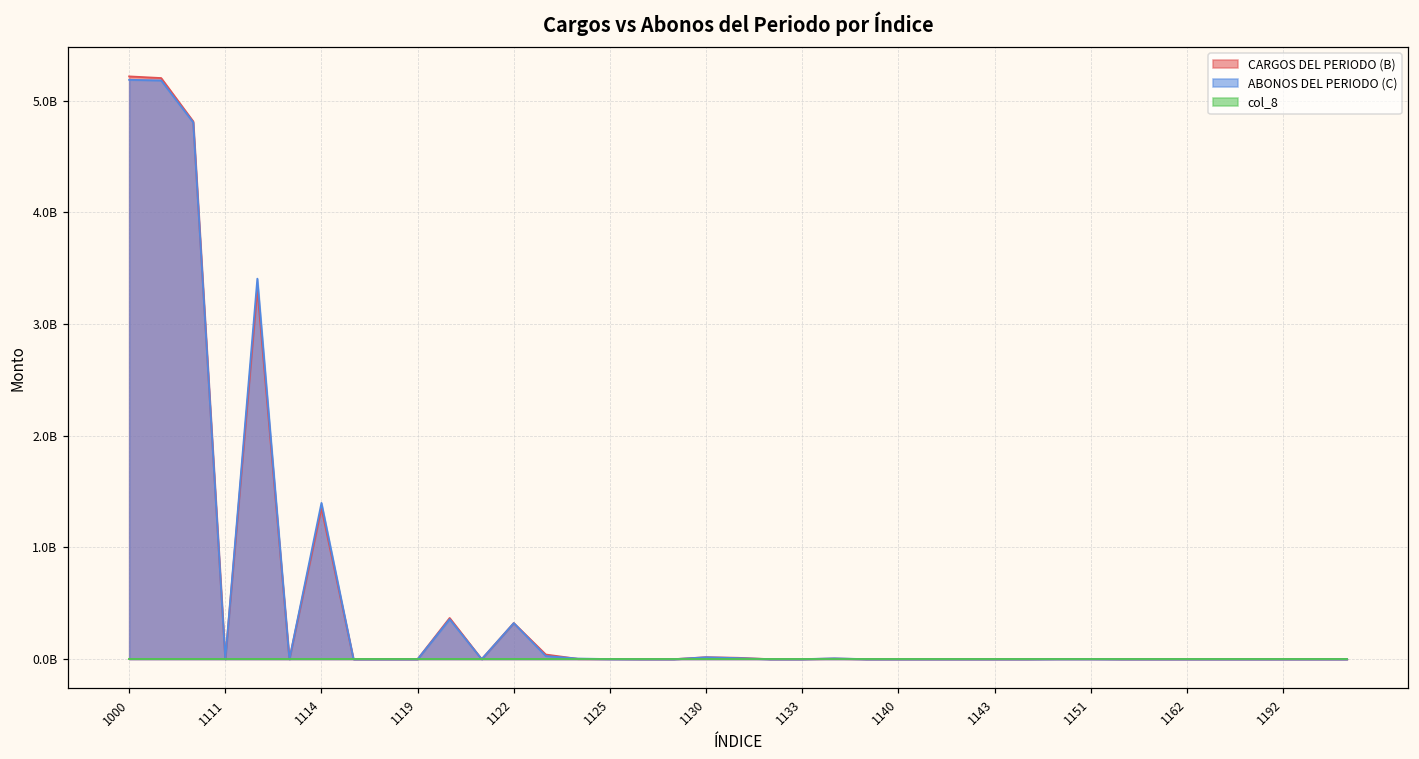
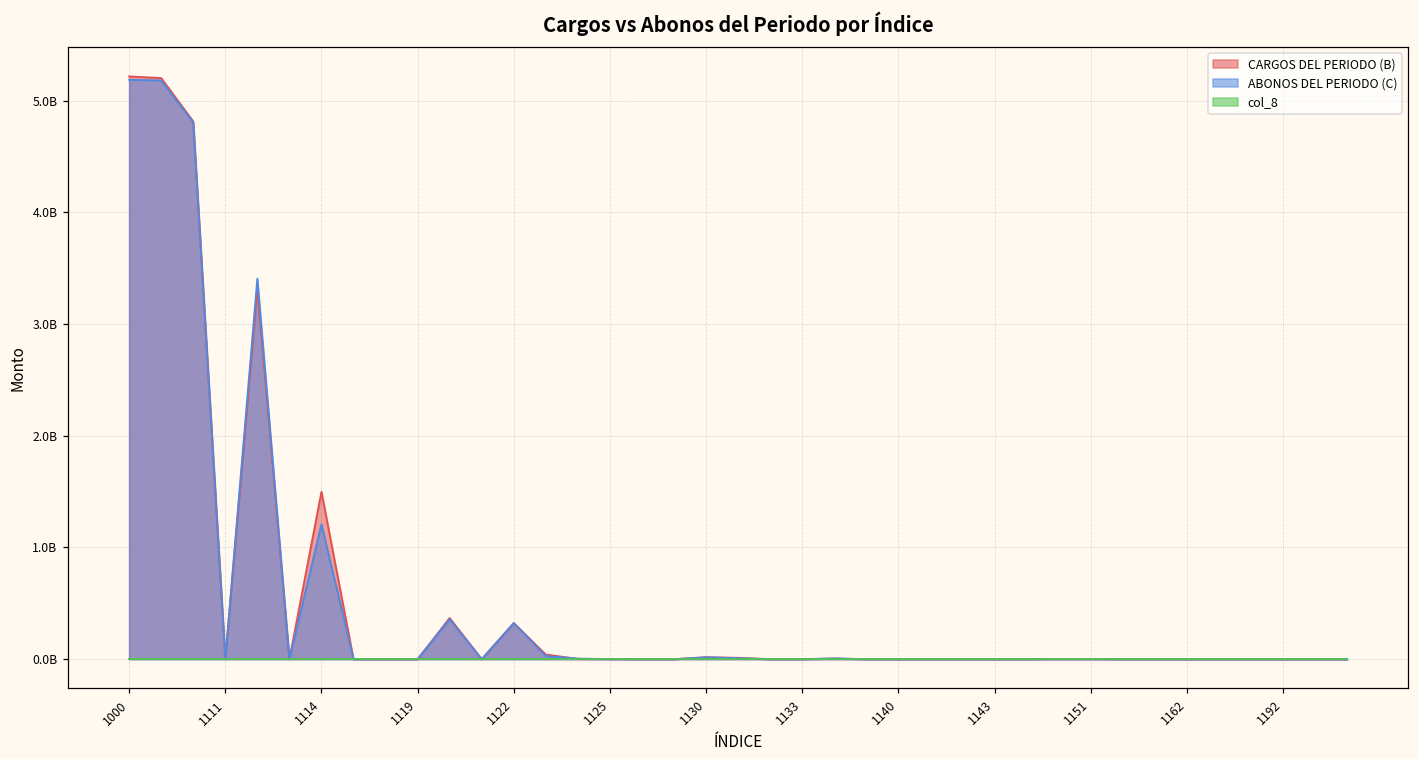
CARGOS DEL PERIODO (B), 1114: 1350000000 -> 1500000000
ABONOS DEL PERIODO (C), 1114: 1400000000 -> 1210000000
